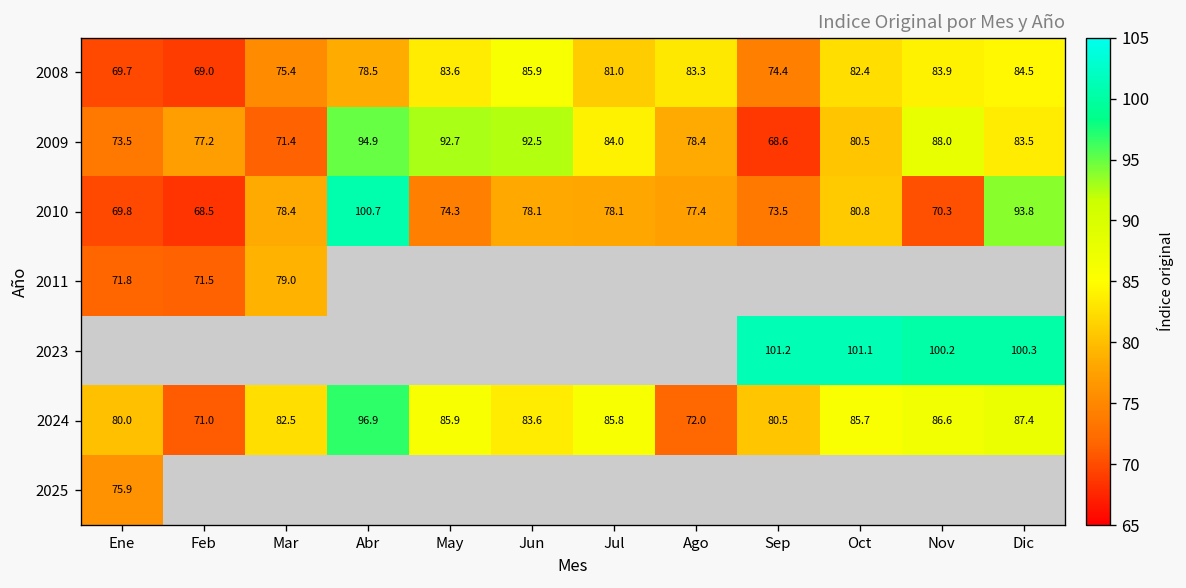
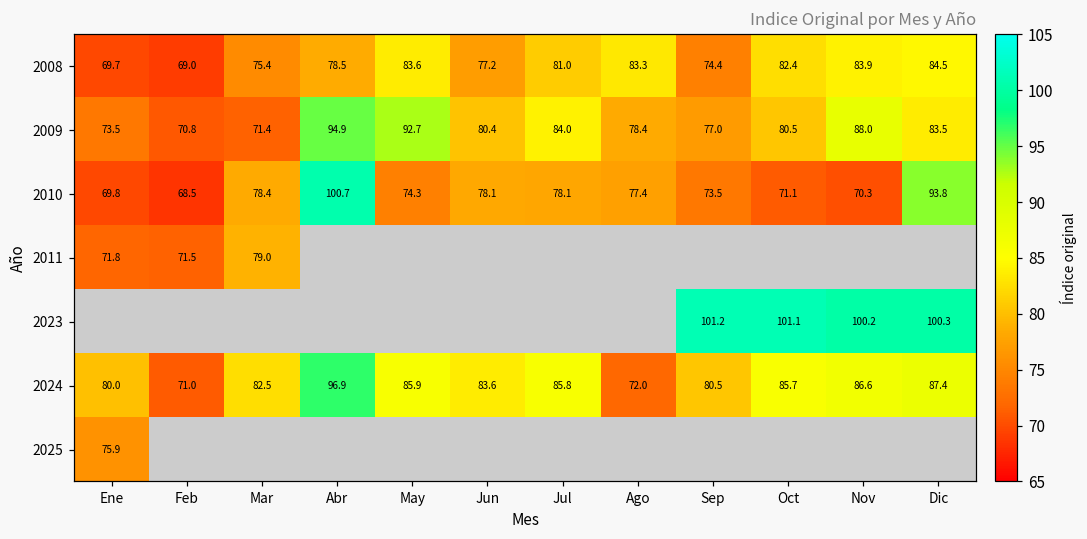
2008, Jun: 85.9 -> 77.2
2009, Feb: 77.2 -> 70.8
2009, Jun: 92.5 -> 80.4
2009, Sep: 68.6 -> 77.0
2010, Oct: 80.8 -> 71.1
